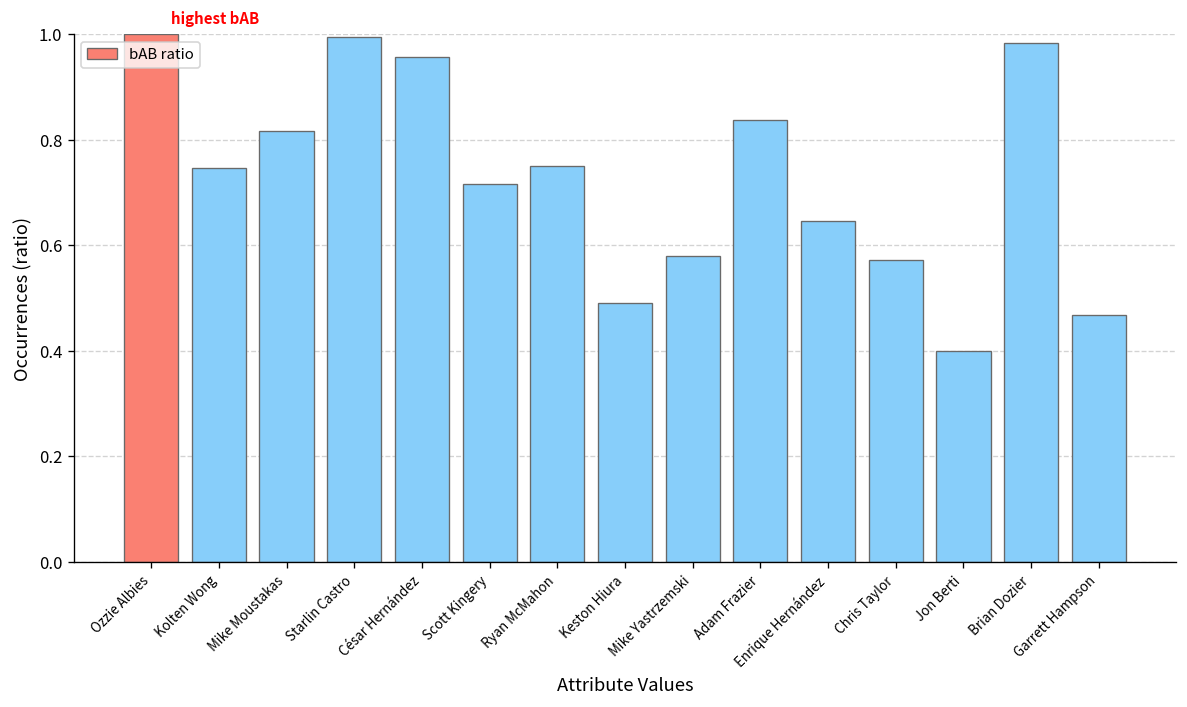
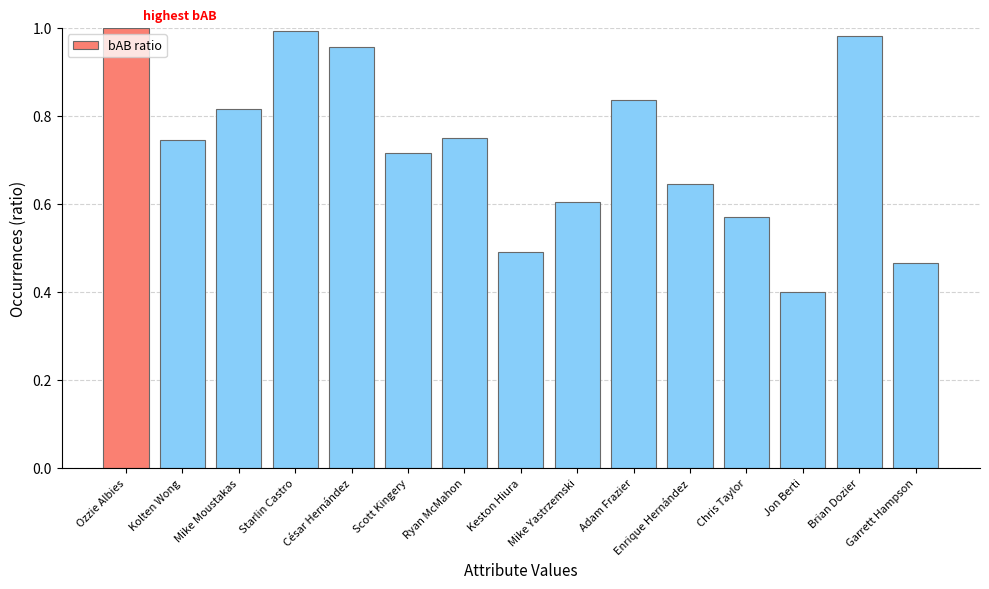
Mike Yastrzemski: 0.58 -> 0.60
